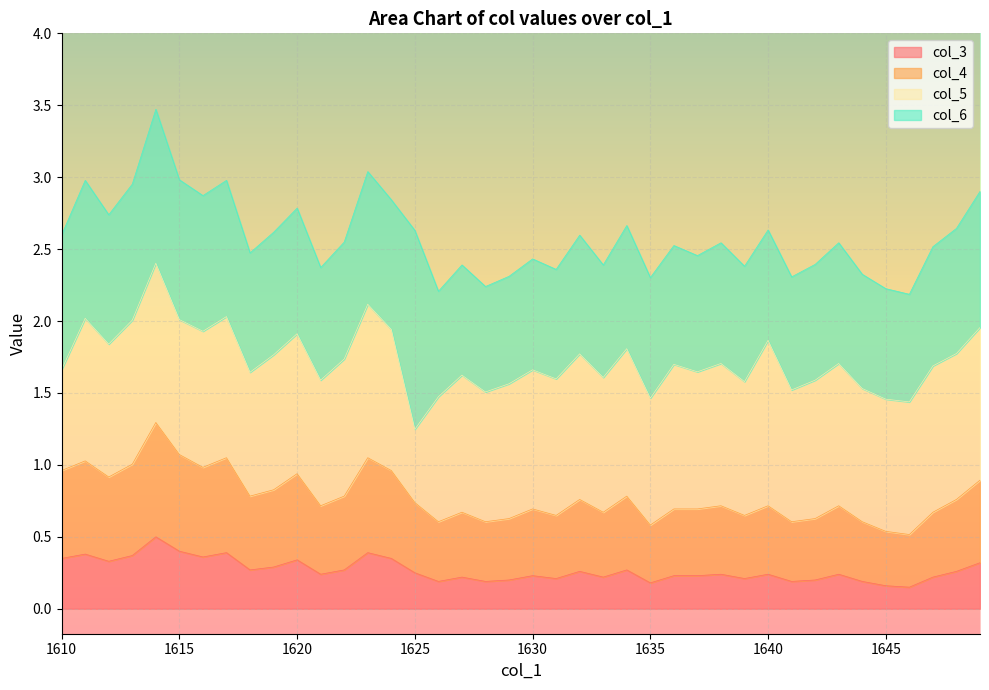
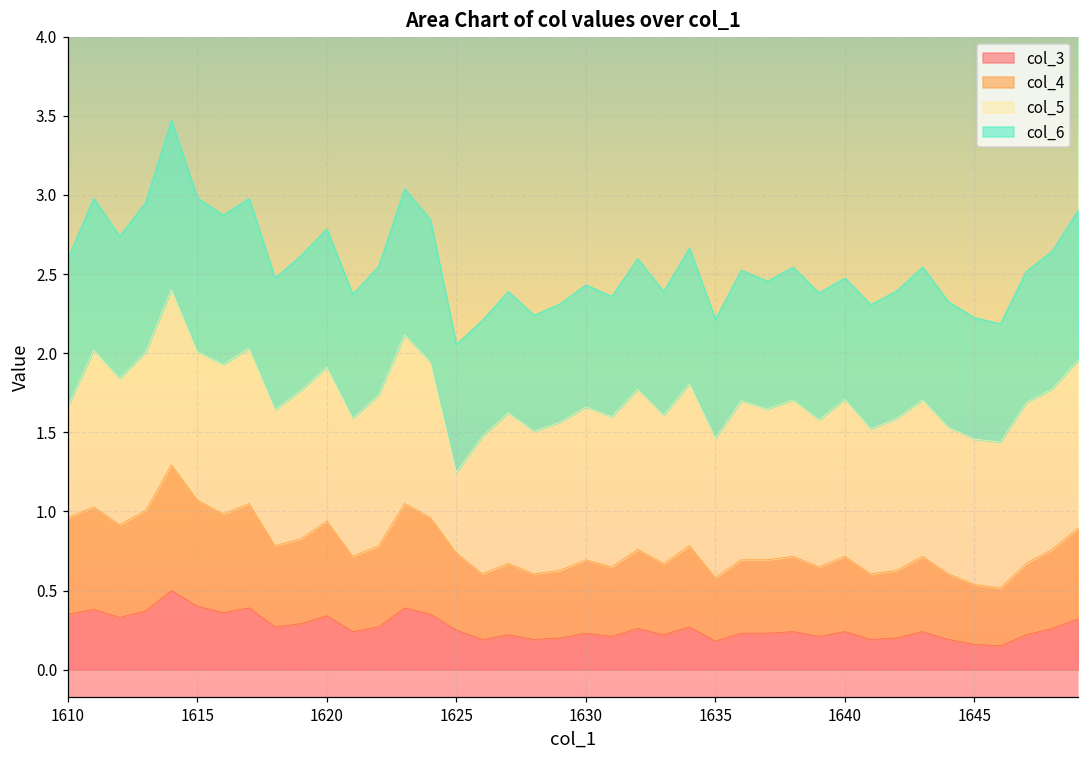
col_6, 1625: 1.38 -> 0.81
col_6, 1635: 0.84 -> 0.75
col_5, 1640: 1.15 -> 0.99
